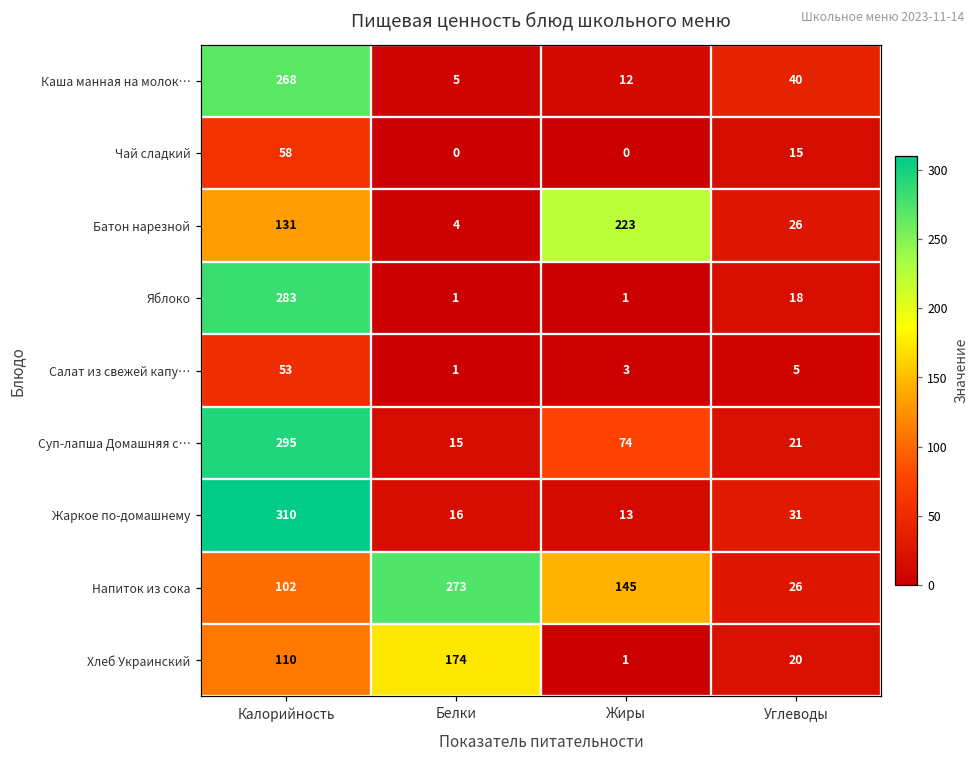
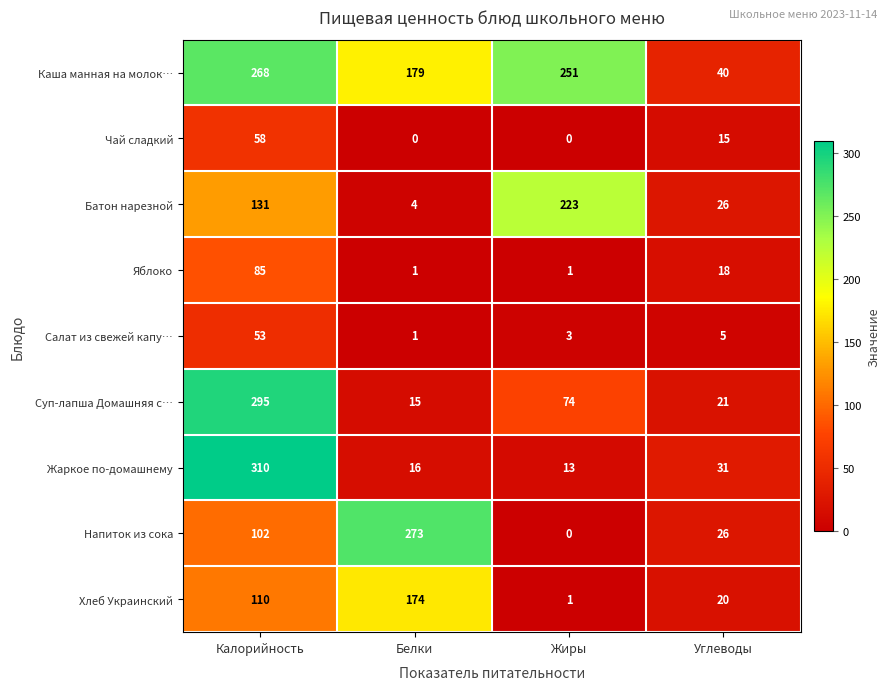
Каша манная на молок…, Белки: 5 -> 179
Каша манная на молок…, Жиры: 12 -> 251
Яблоко, Калорийность: 283 -> 85
Напиток из сока, Жиры: 145 -> 0
